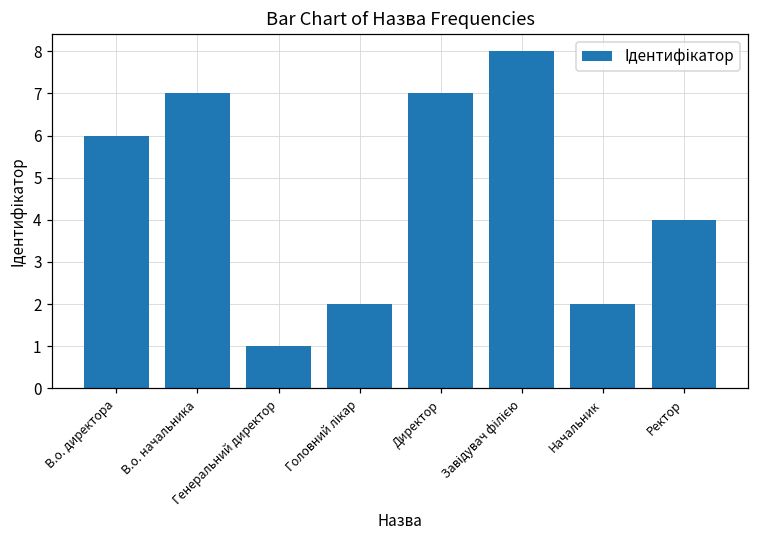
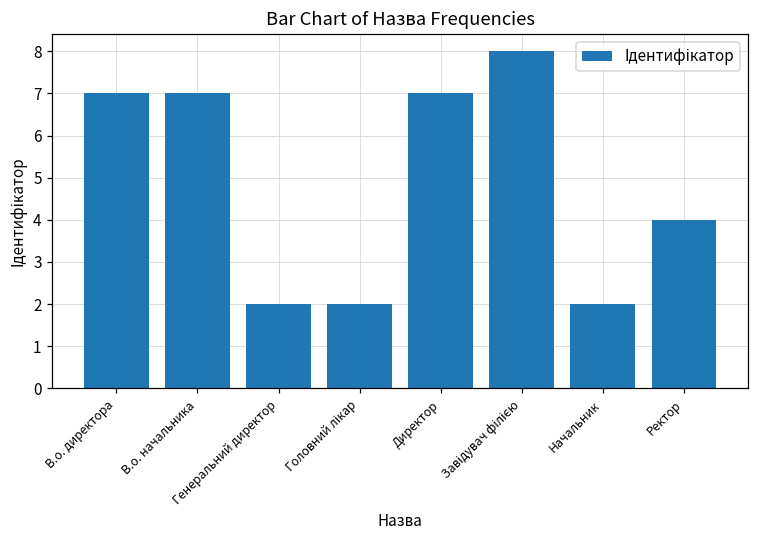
В.о. директора: 6 -> 7
Генеральний директор: 1 -> 2
